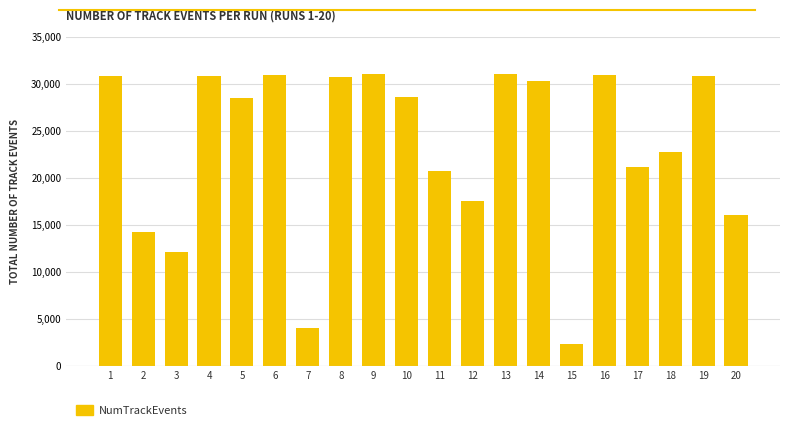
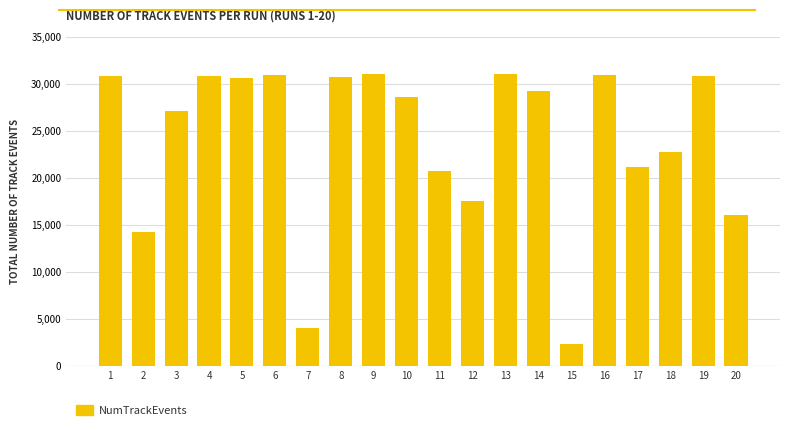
3: 12,000 -> 27,000
5: 28,000 -> 31,000
14: 30,000 -> 29,000
